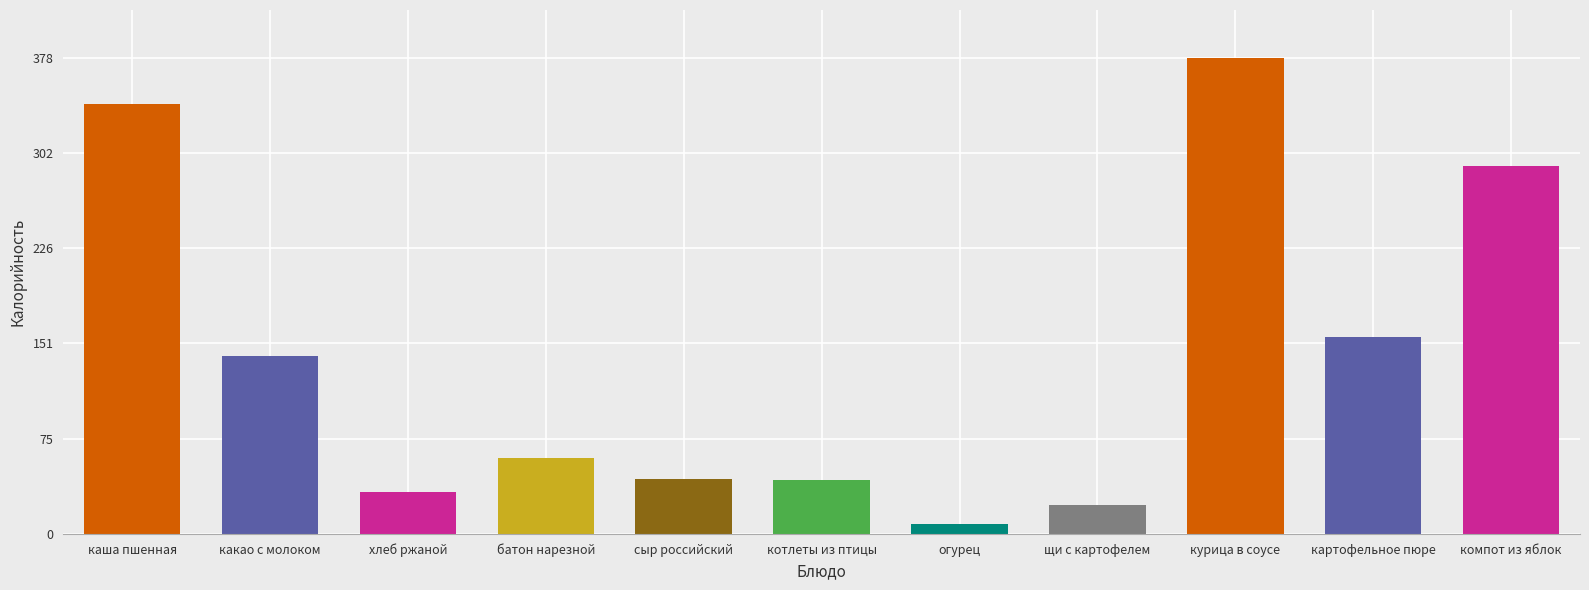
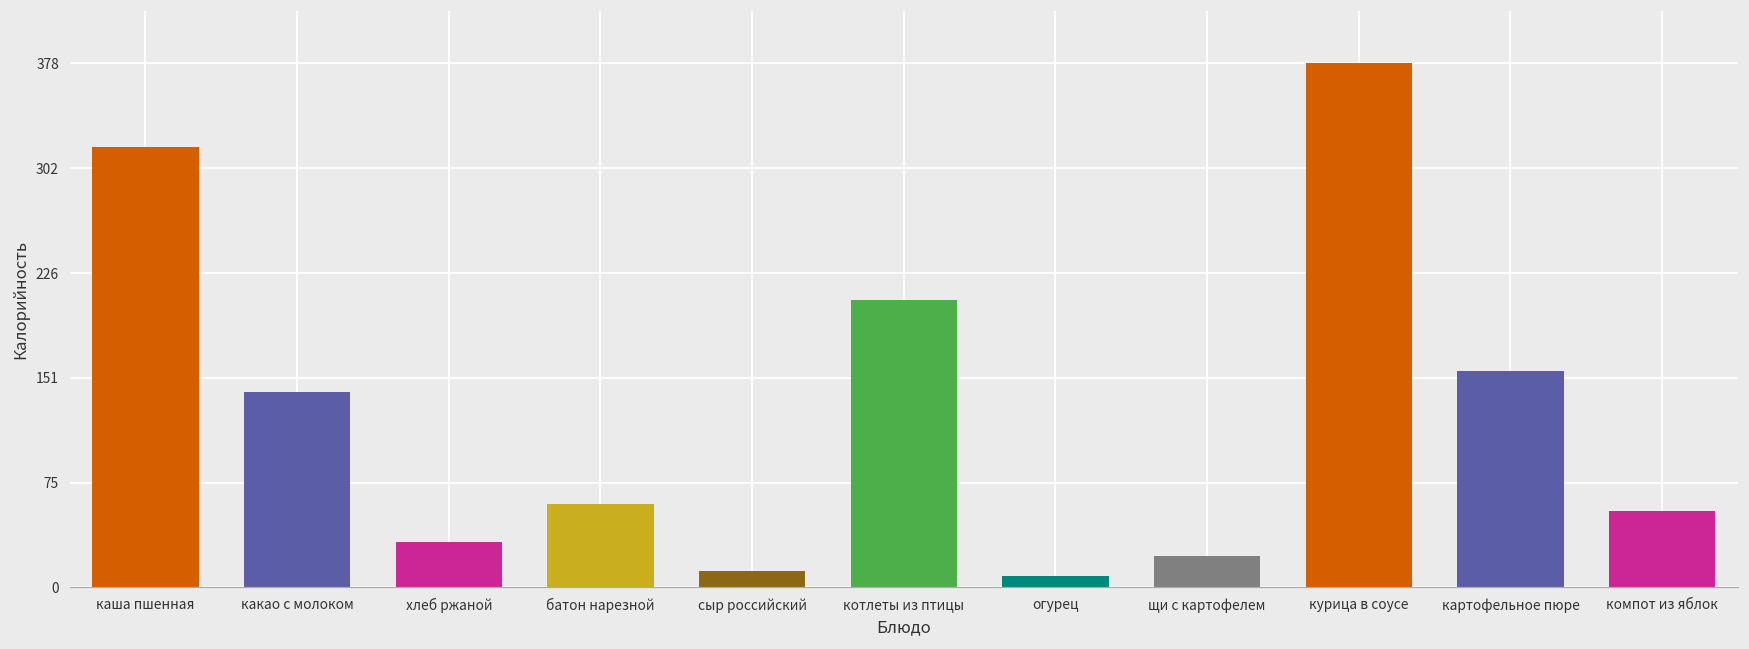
каша пшенная: 341 -> 318
сыр российский: 44 -> 12
котлеты из птицы: 43 -> 207
компот из яблок: 292 -> 55
